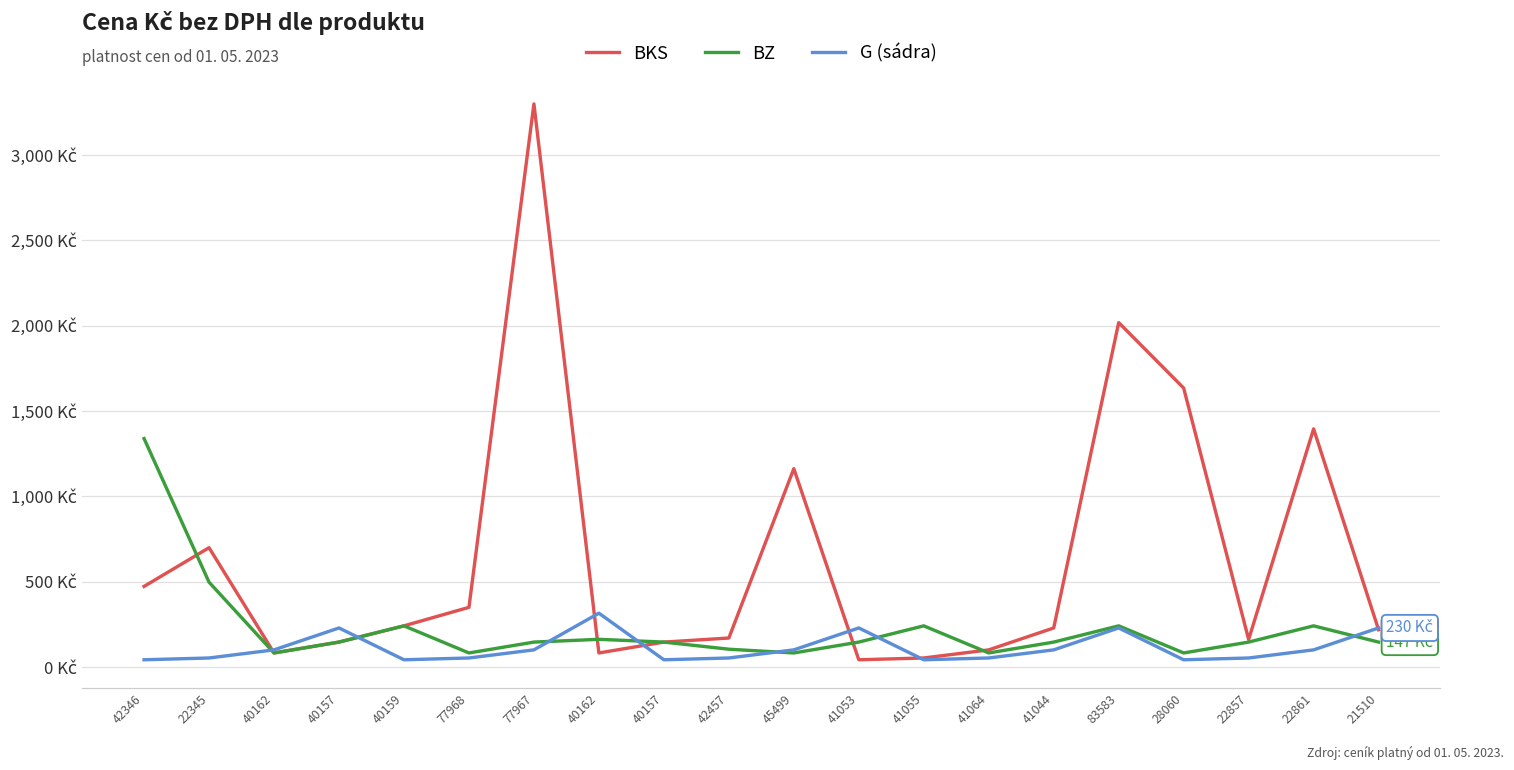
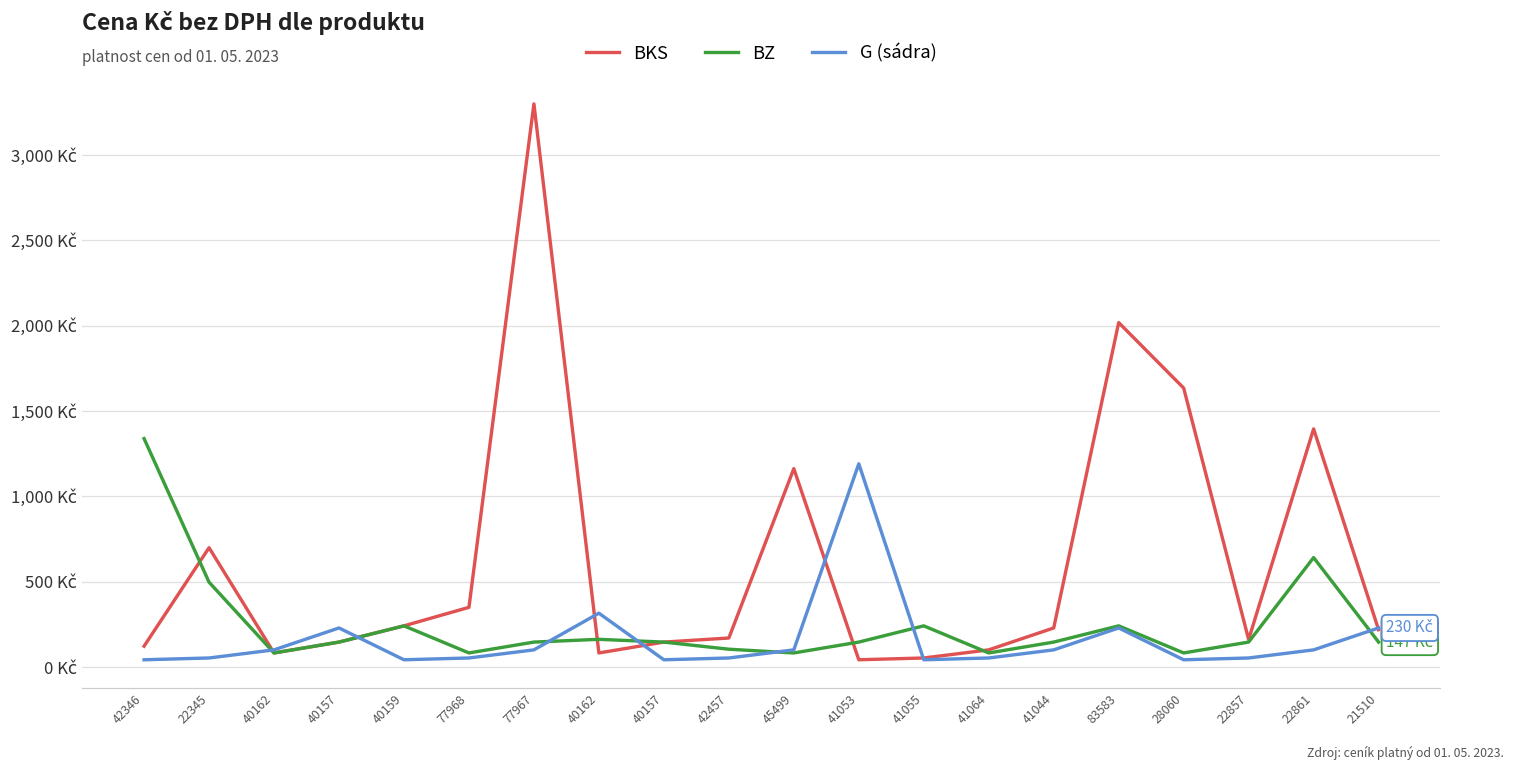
BKS, 42346: 470 Kč -> 120 Kč
G (sádra), 41053: 230 Kč -> 1,190 Kč
BZ, 22861: 240 Kč -> 640 Kč
